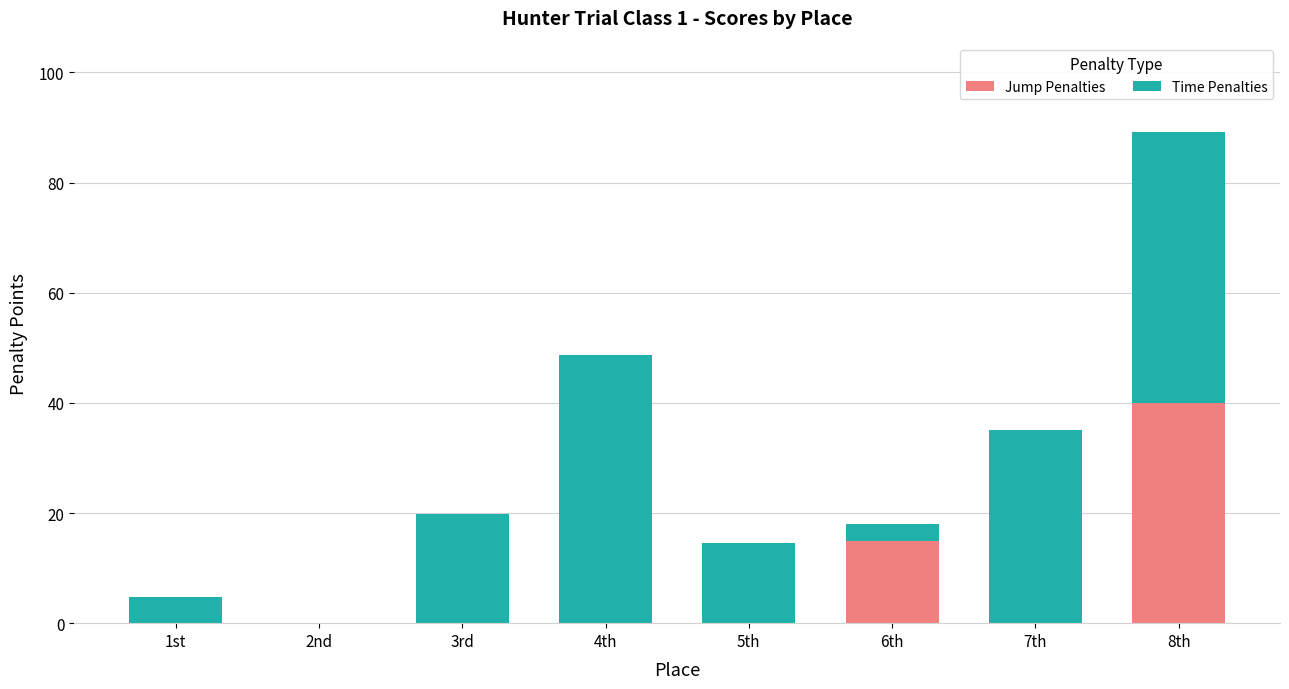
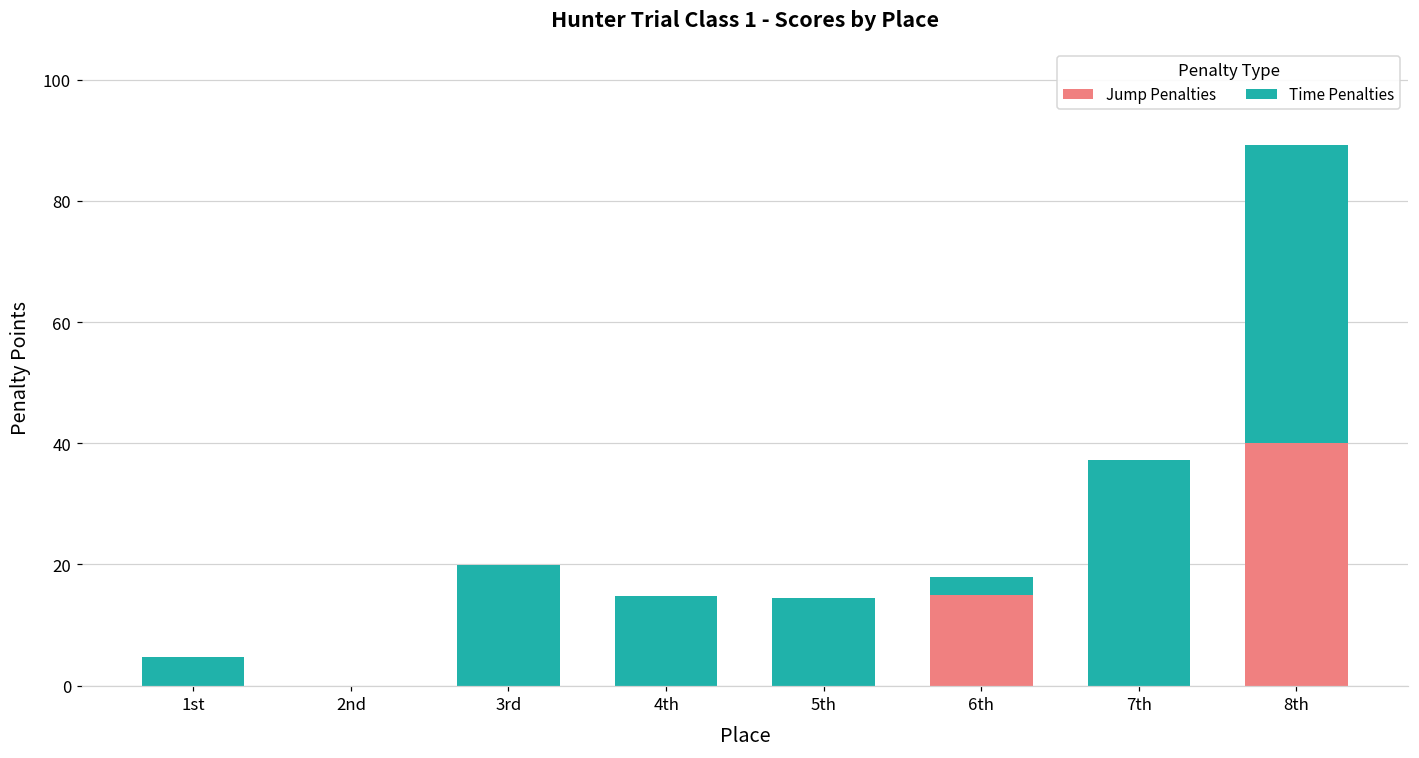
Time Penalties, 4th: 49 -> 15
Time Penalties, 7th: 35 -> 37
